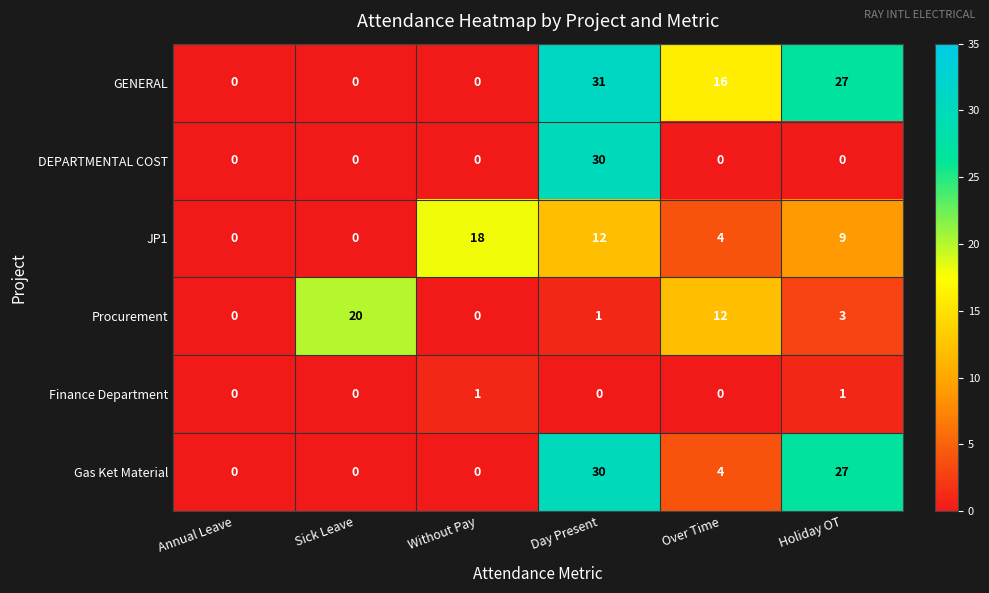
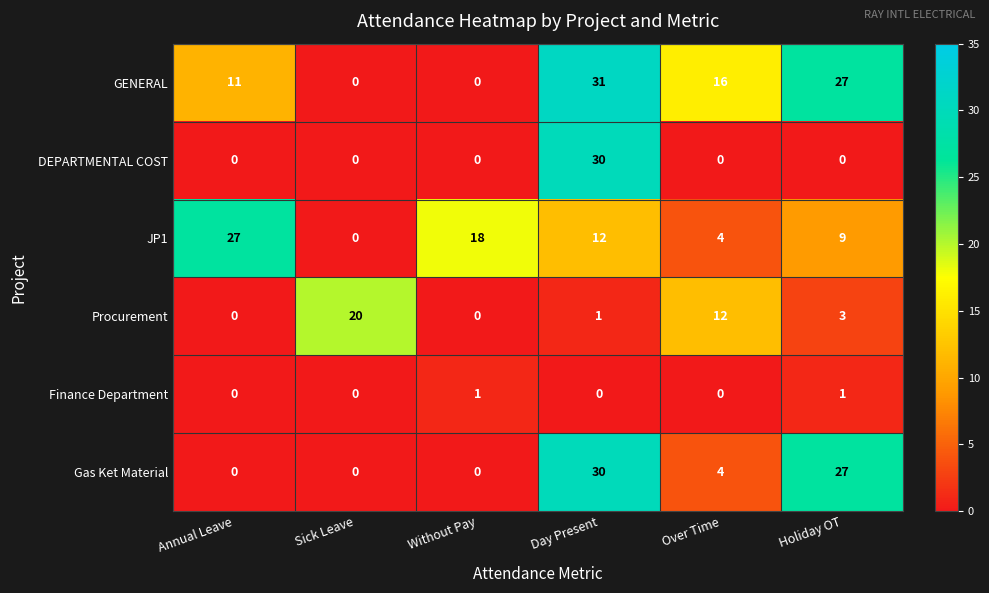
GENERAL, Annual Leave: 0 -> 11
JP1, Annual Leave: 0 -> 27
